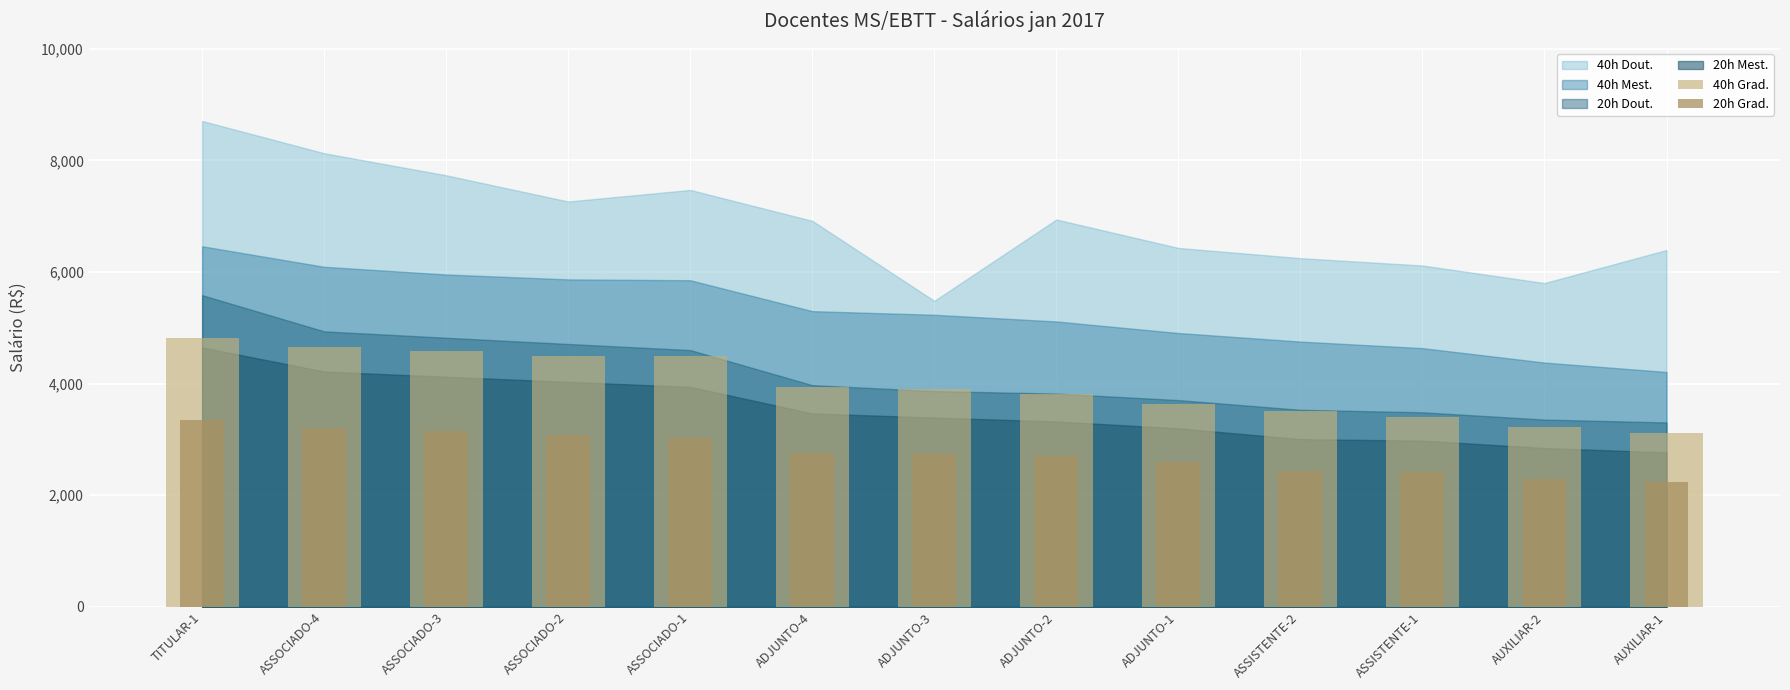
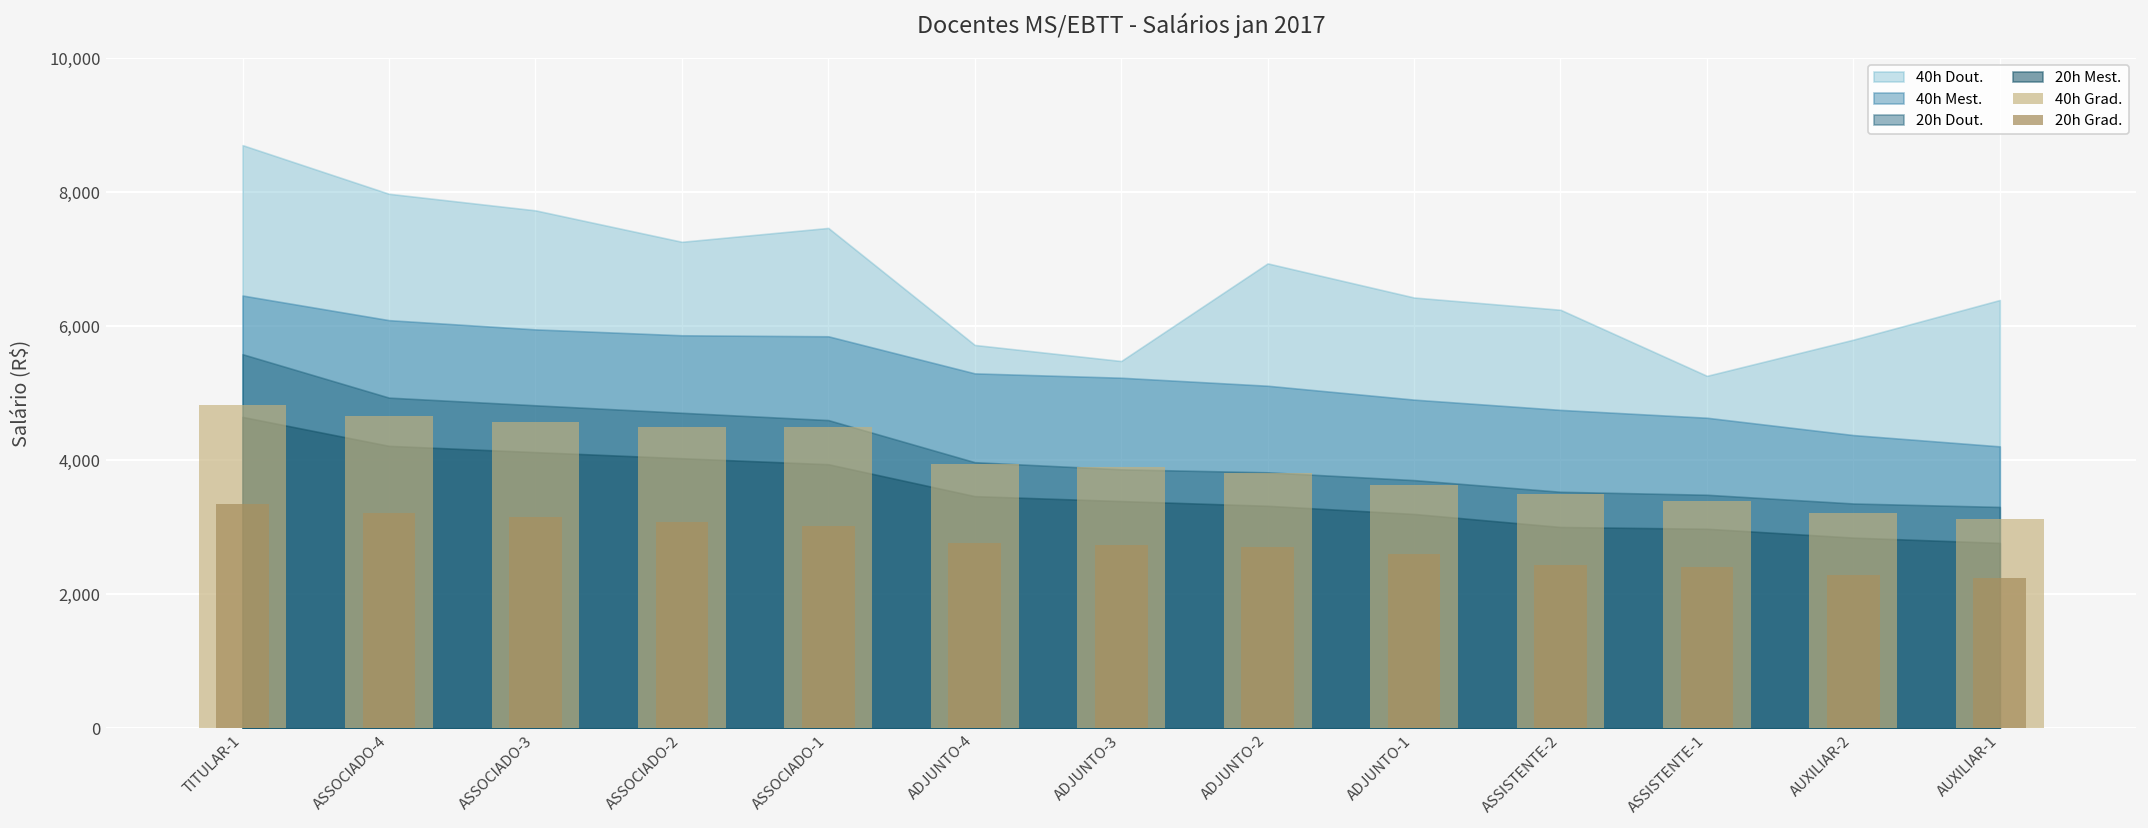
40h Dout., ASSOCIADO-4: 8,100 -> 8,000
40h Dout., ADJUNTO-4: 6,900 -> 5,700
40h Dout., ASSISTENTE-1: 6,100 -> 5,300
